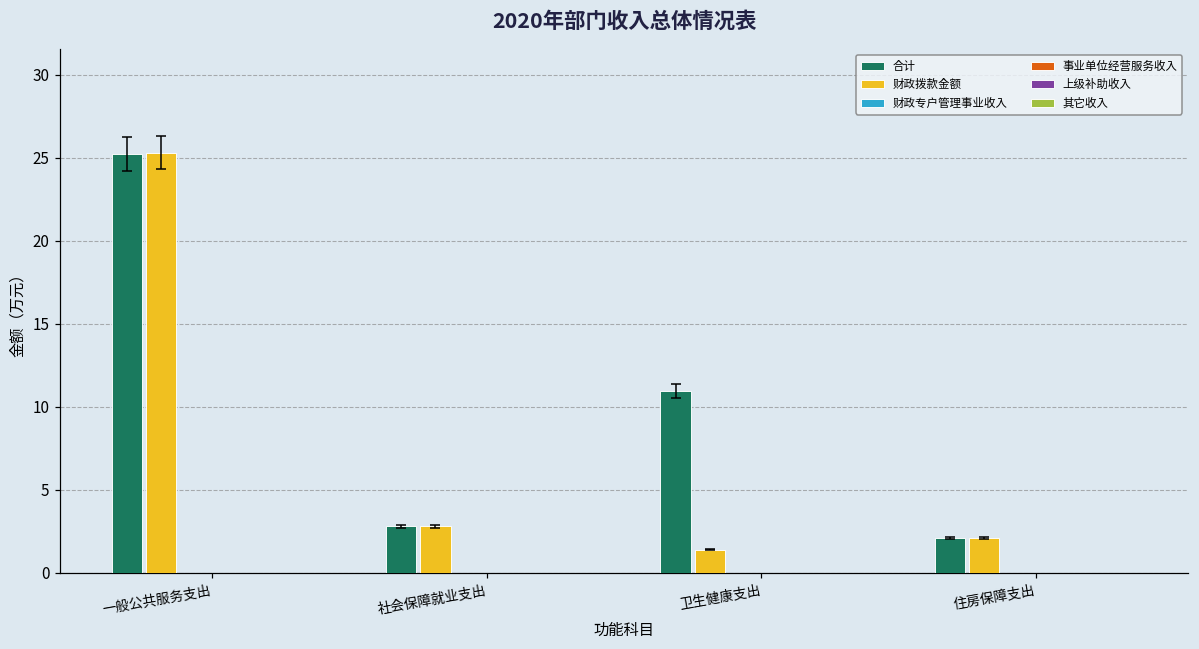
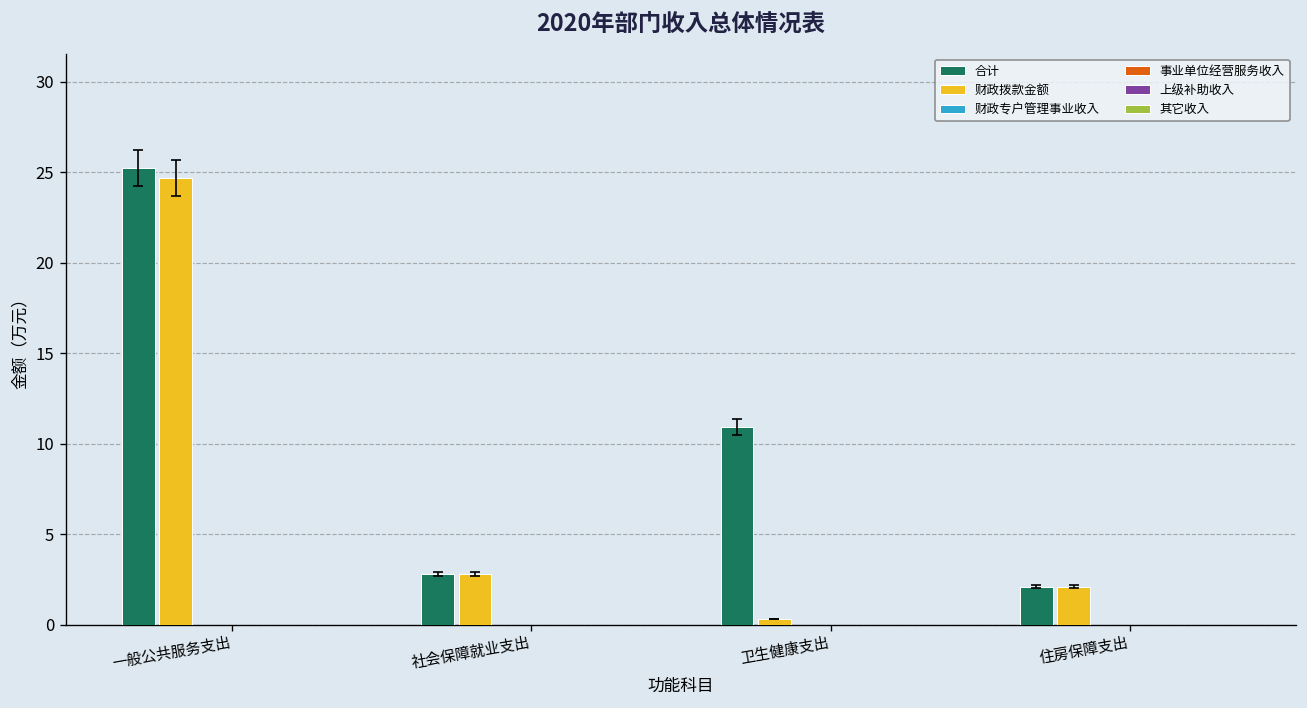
财政拨款金额, 一般公共服务支出: 25.3 -> 24.7
财政拨款金额, 卫生健康支出: 1.4 -> 0.3
